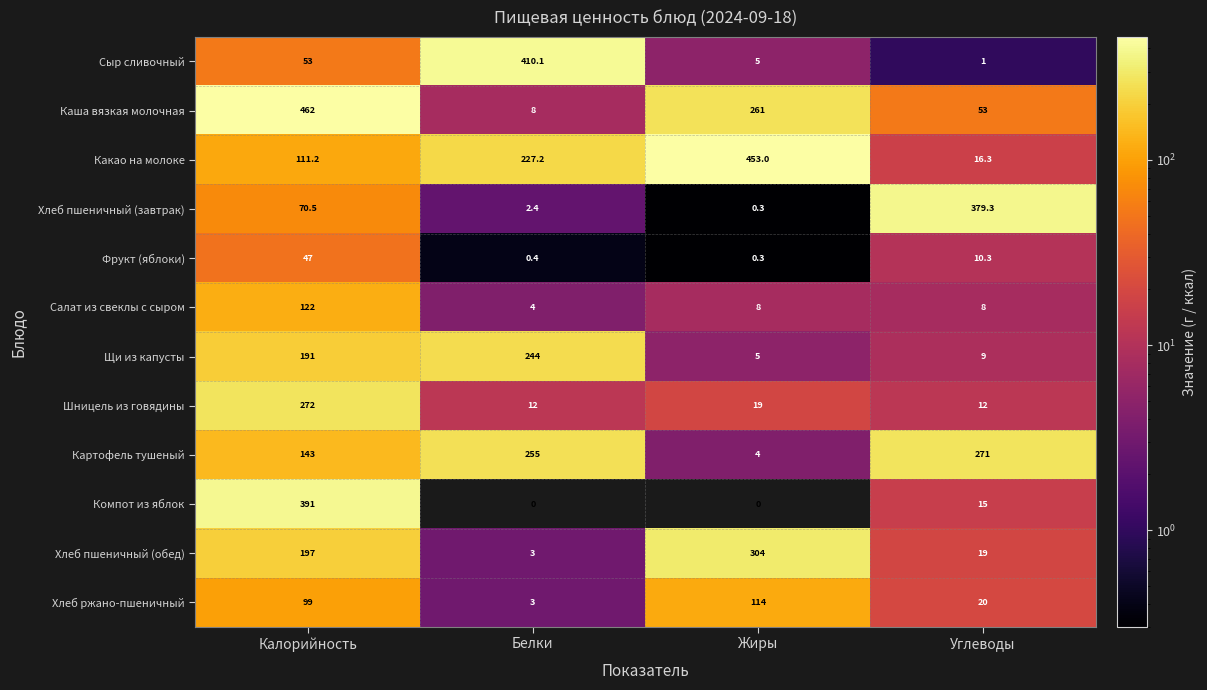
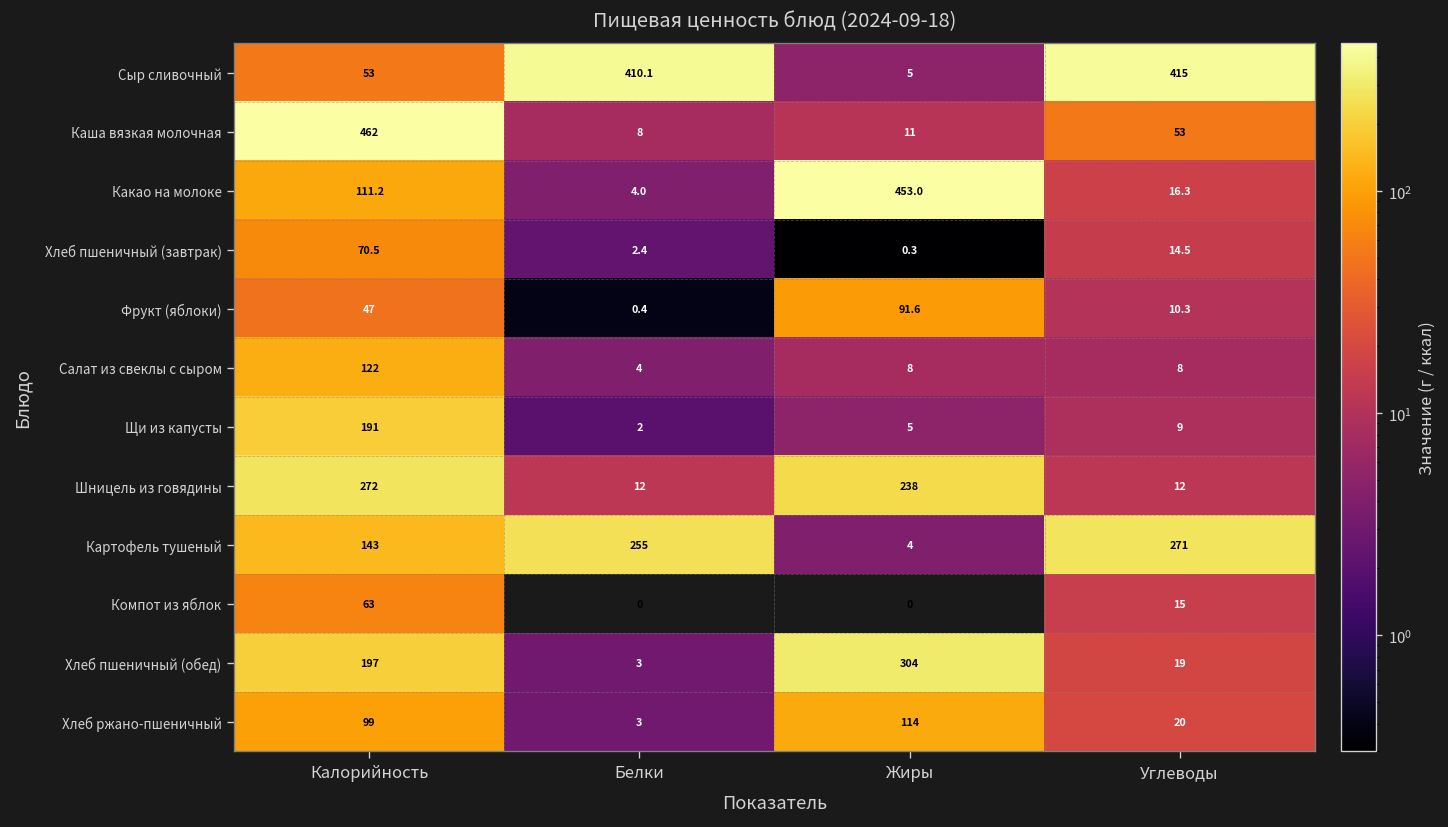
Сыр сливочный, Углеводы: 1 -> 415
Каша вязкая молочная, Жиры: 261 -> 11
Какао на молоке, Белки: 227.2 -> 4.0
Хлеб пшеничный (завтрак), Углеводы: 379.3 -> 14.5
Фрукт (яблоки), Жиры: 0.3 -> 91.6
Щи из капусты, Белки: 244 -> 2
Шницель из говядины, Жиры: 19 -> 238
Компот из яблок, Калорийность: 391 -> 63
